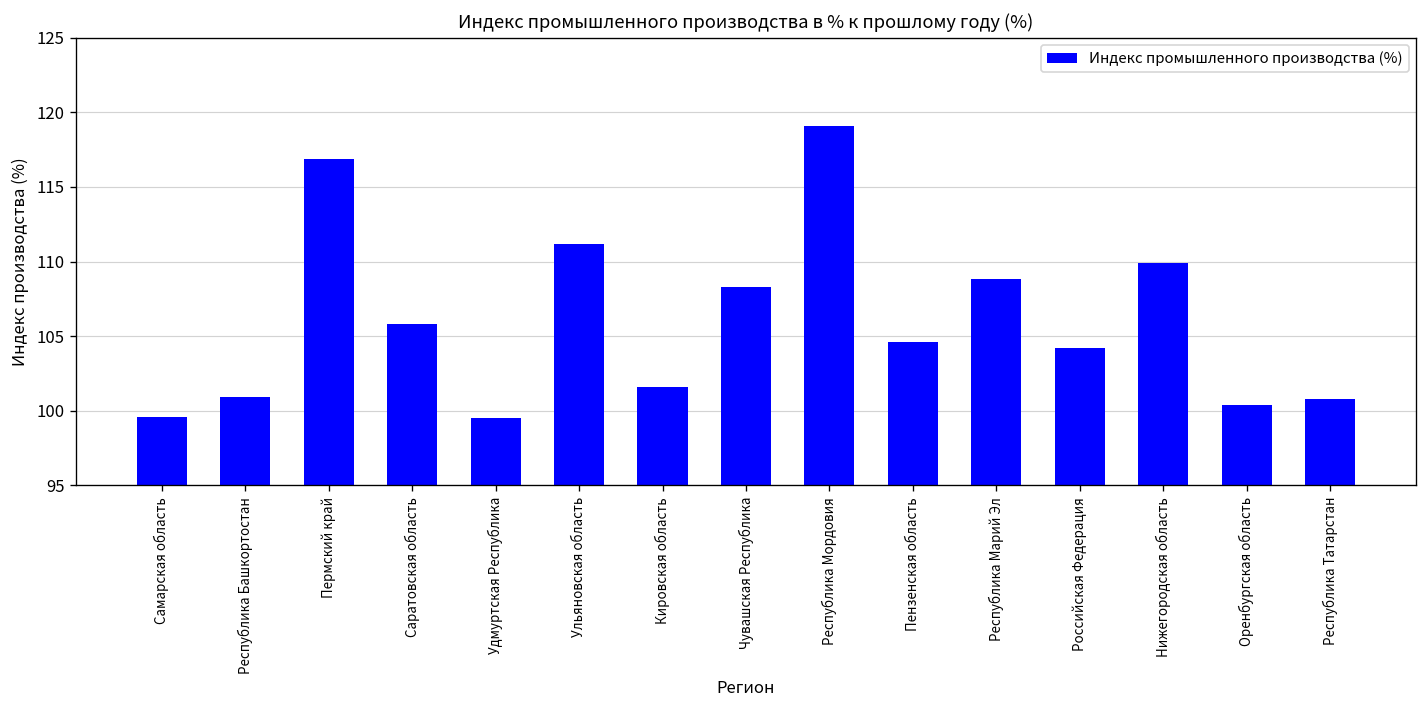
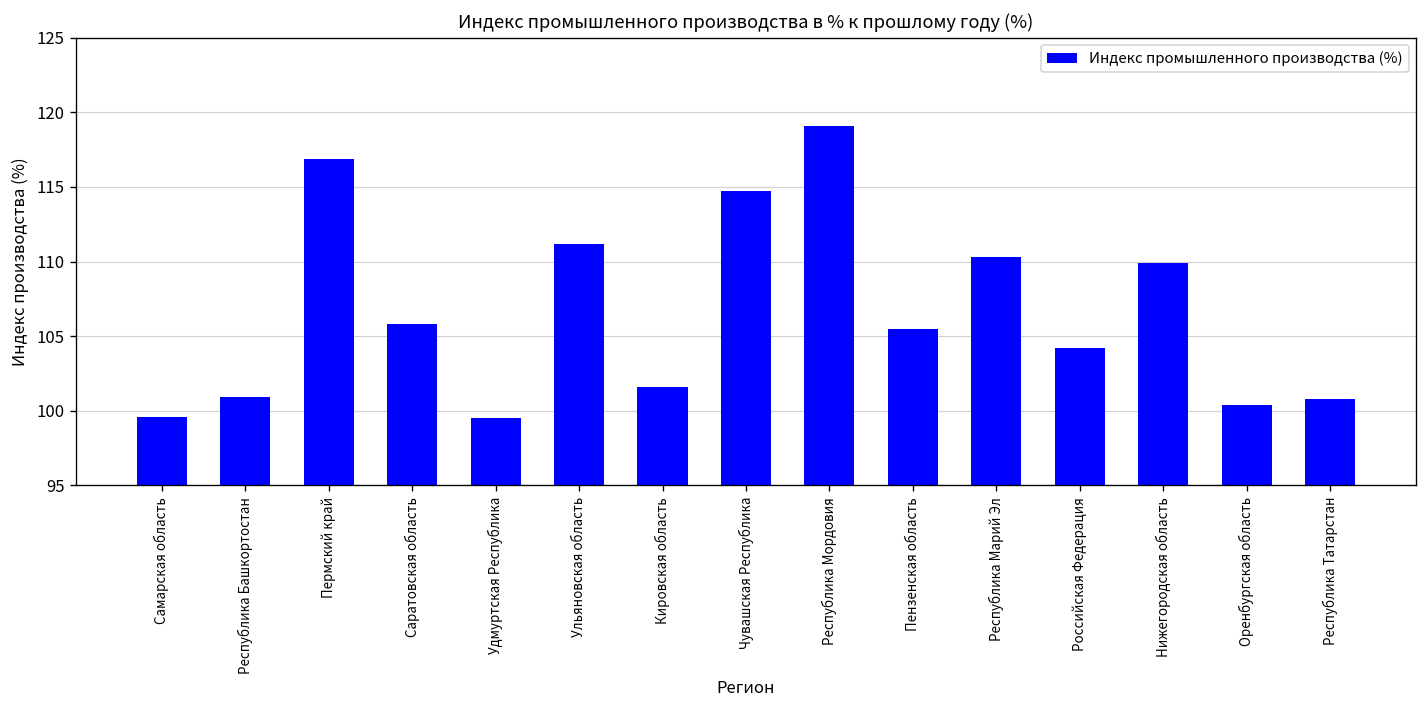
Чувашская Республика: 108.3 -> 114.7
Пензенская область: 104.6 -> 105.5
Республика Марий Эл: 108.8 -> 110.3
